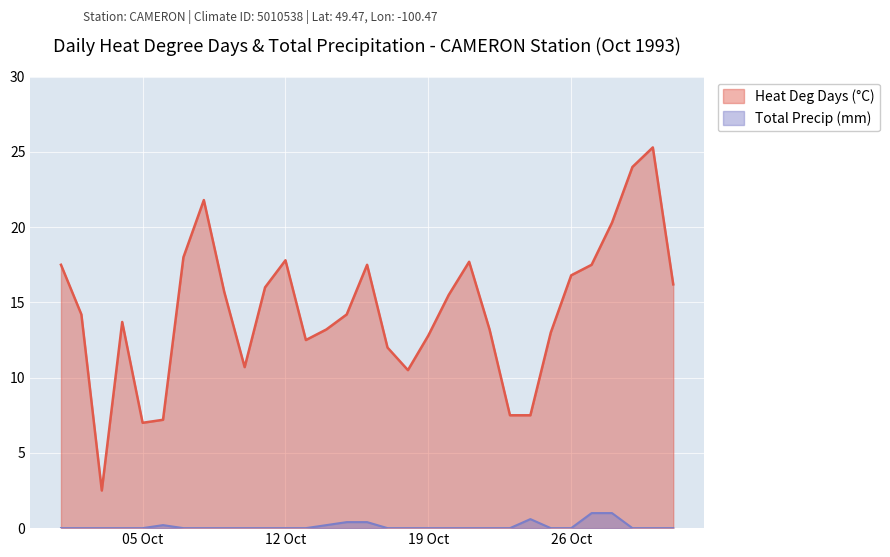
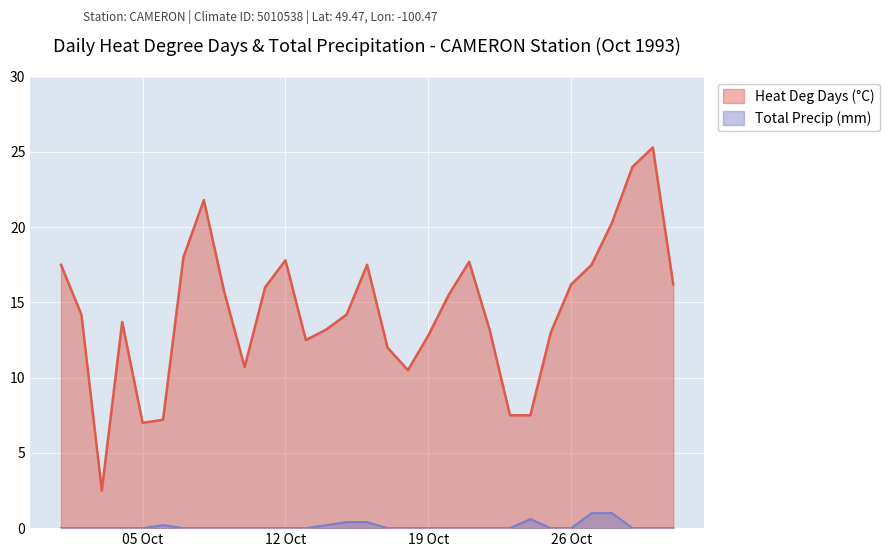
Heat Deg Days (°C), 26 Oct: 16.8 -> 16.2
